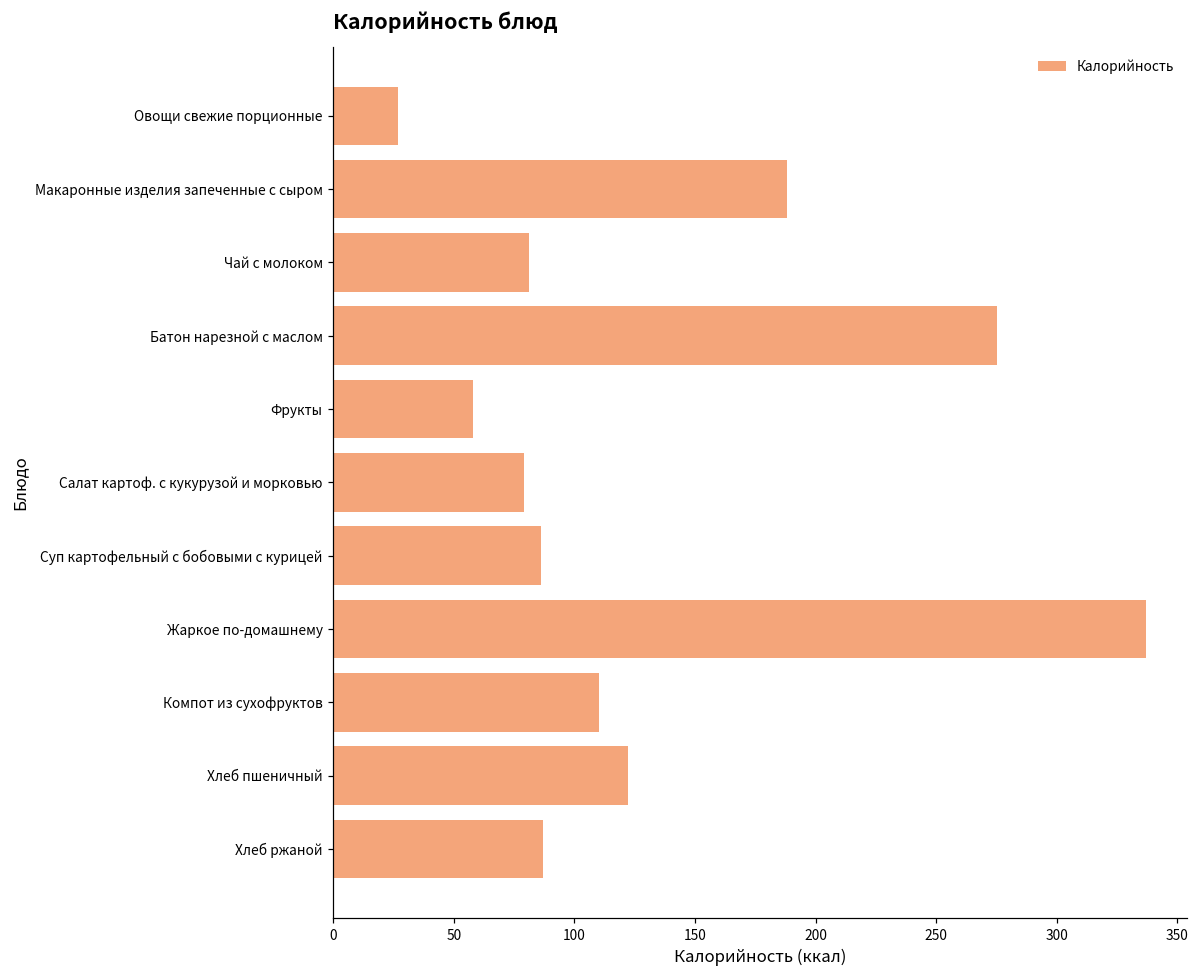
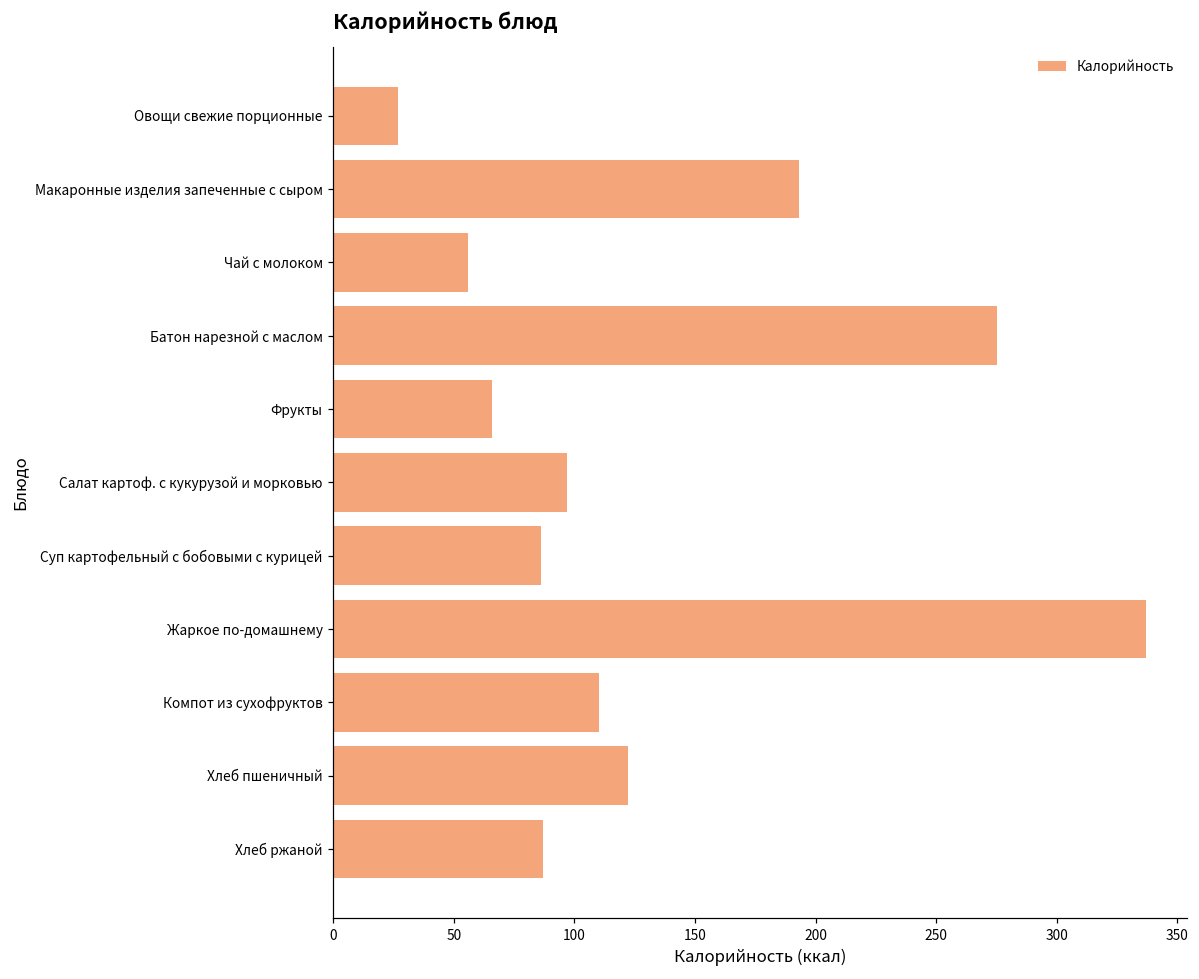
Макаронные изделия запеченные с сыром: 188 -> 193
Чай с молоком: 81 -> 56
Фрукты: 58 -> 66
Салат картоф. с кукурузой и морковью: 79 -> 97
